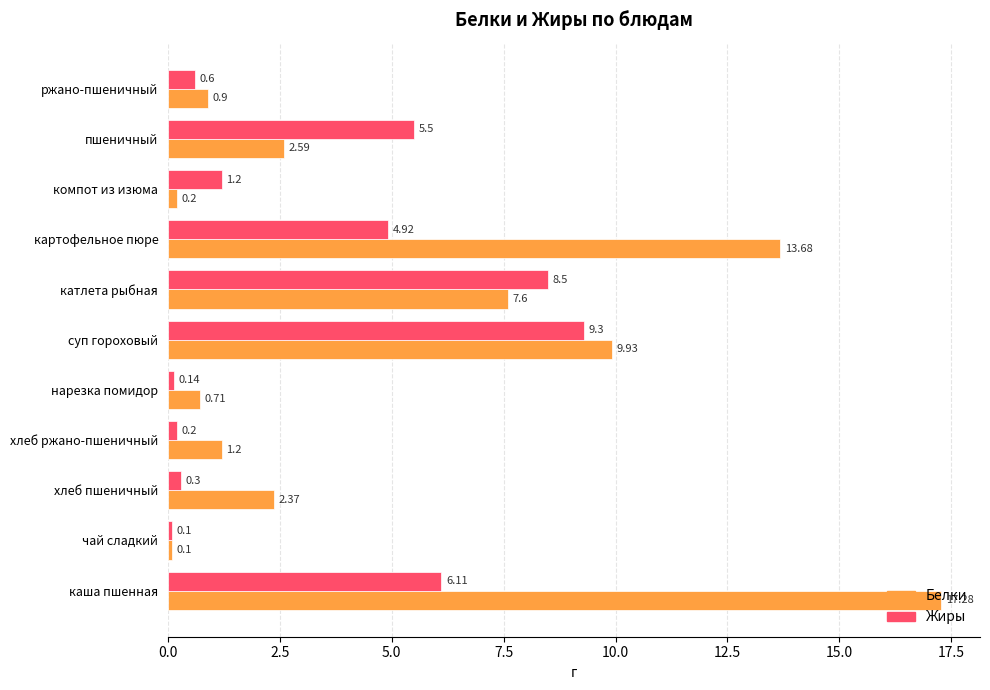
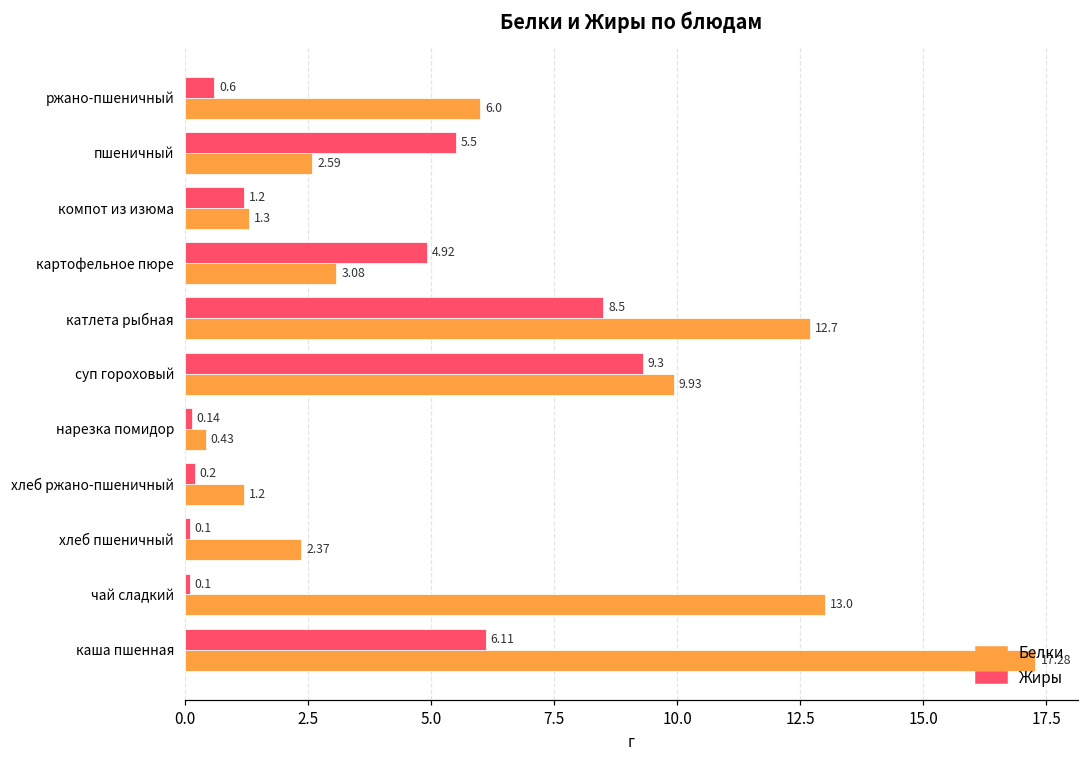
Белки, ржано-пшеничный: 0.9 -> 6.0
Белки, компот из изюма: 0.2 -> 1.3
Белки, картофельное пюре: 13.68 -> 3.08
Белки, катлета рыбная: 7.6 -> 12.7
Белки, нарезка помидор: 0.71 -> 0.43
Жиры, хлеб пшеничный: 0.3 -> 0.1
Белки, чай сладкий: 0.1 -> 13.0
